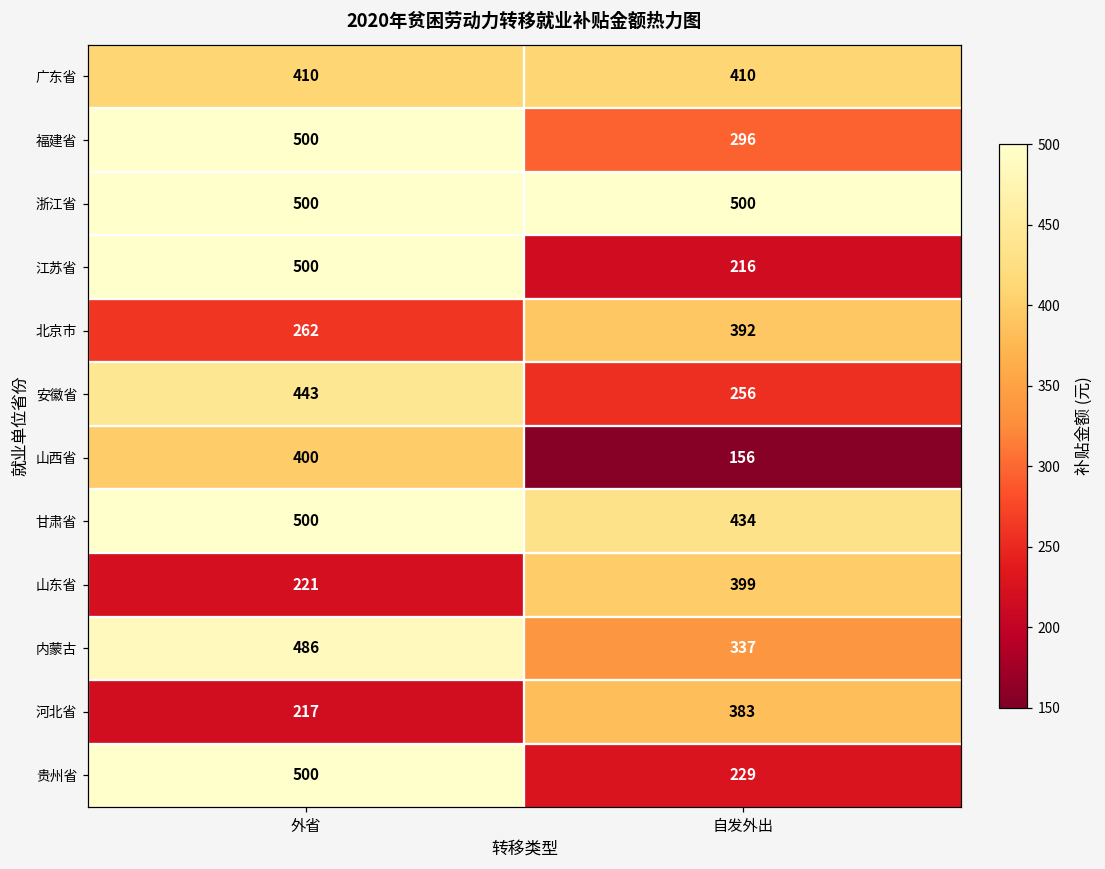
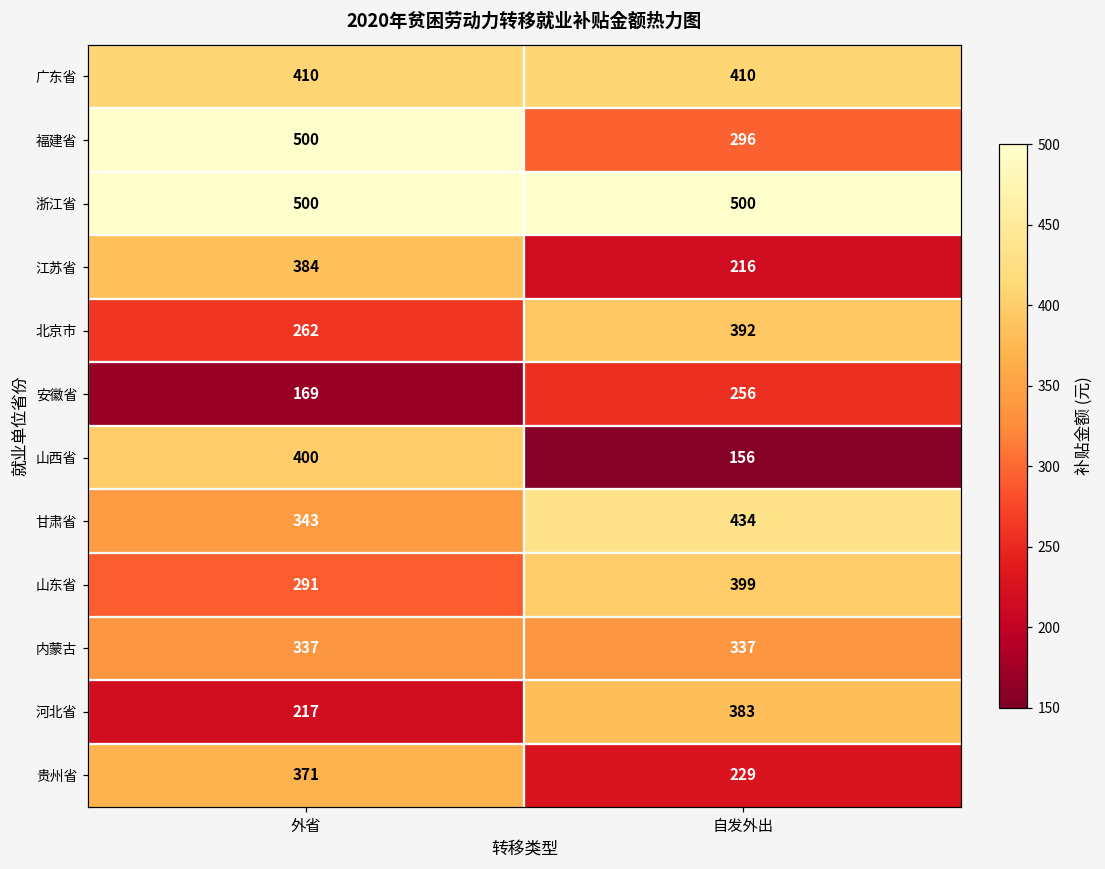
江苏省, 外省: 500 -> 384
安徽省, 外省: 443 -> 169
甘肃省, 外省: 500 -> 343
山东省, 外省: 221 -> 291
内蒙古, 外省: 486 -> 337
贵州省, 外省: 500 -> 371
